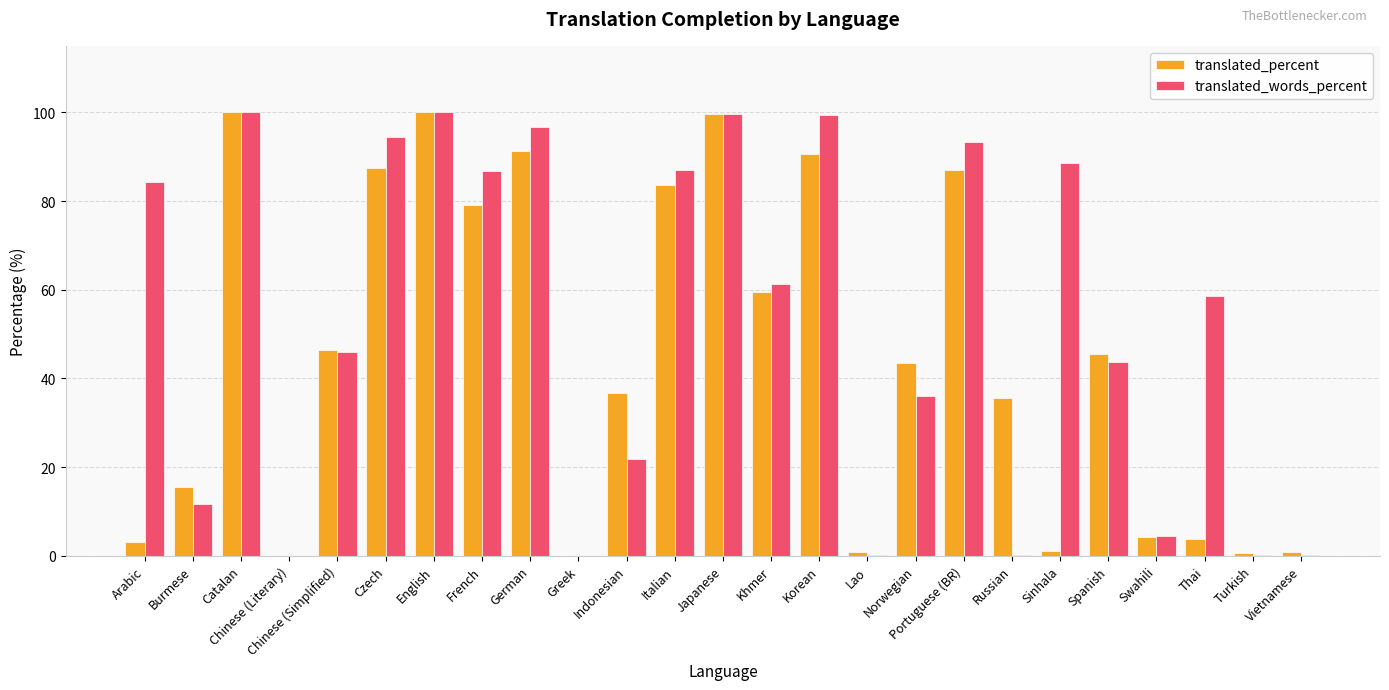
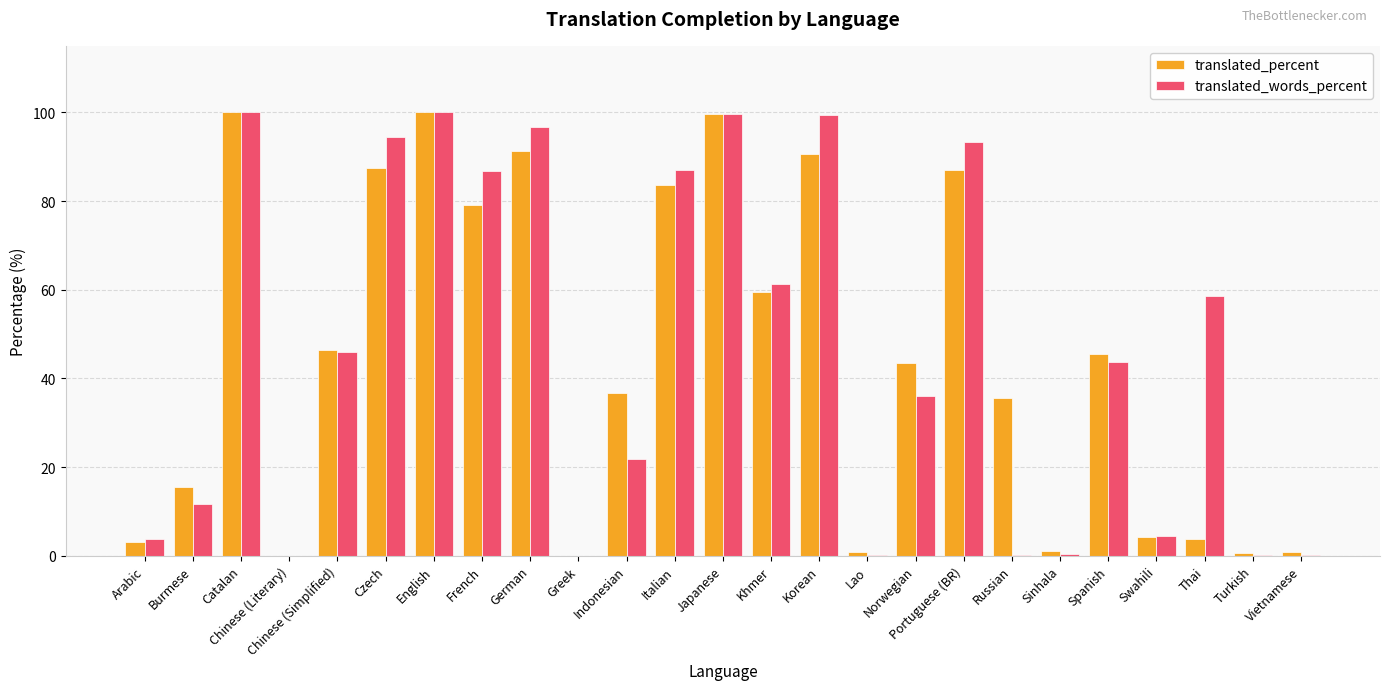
translated_words_percent, Arabic: 84 -> 4
translated_words_percent, Sinhala: 89 -> 0
